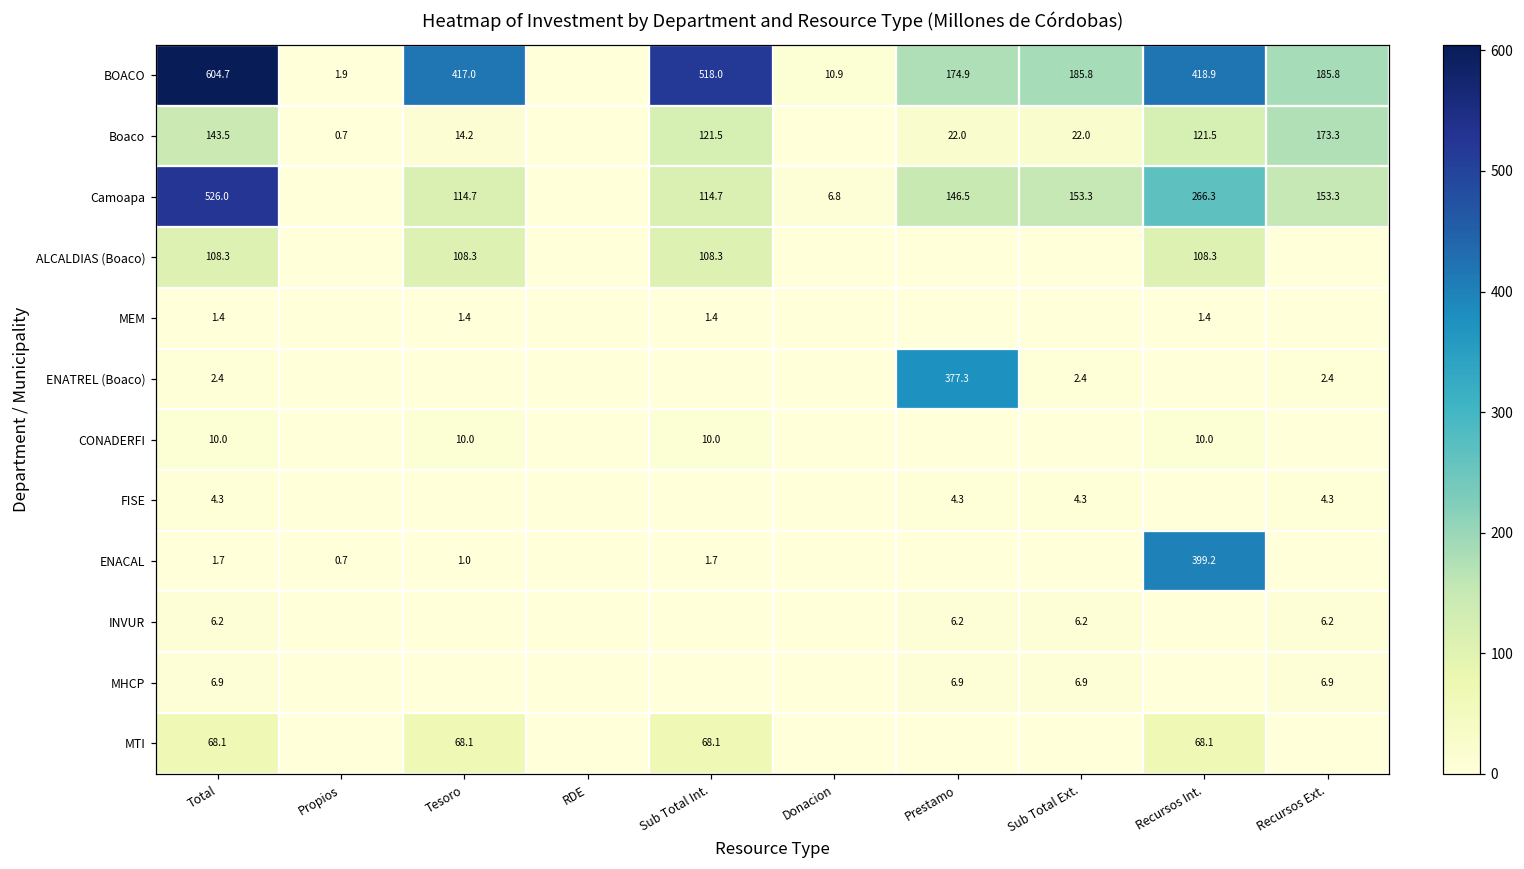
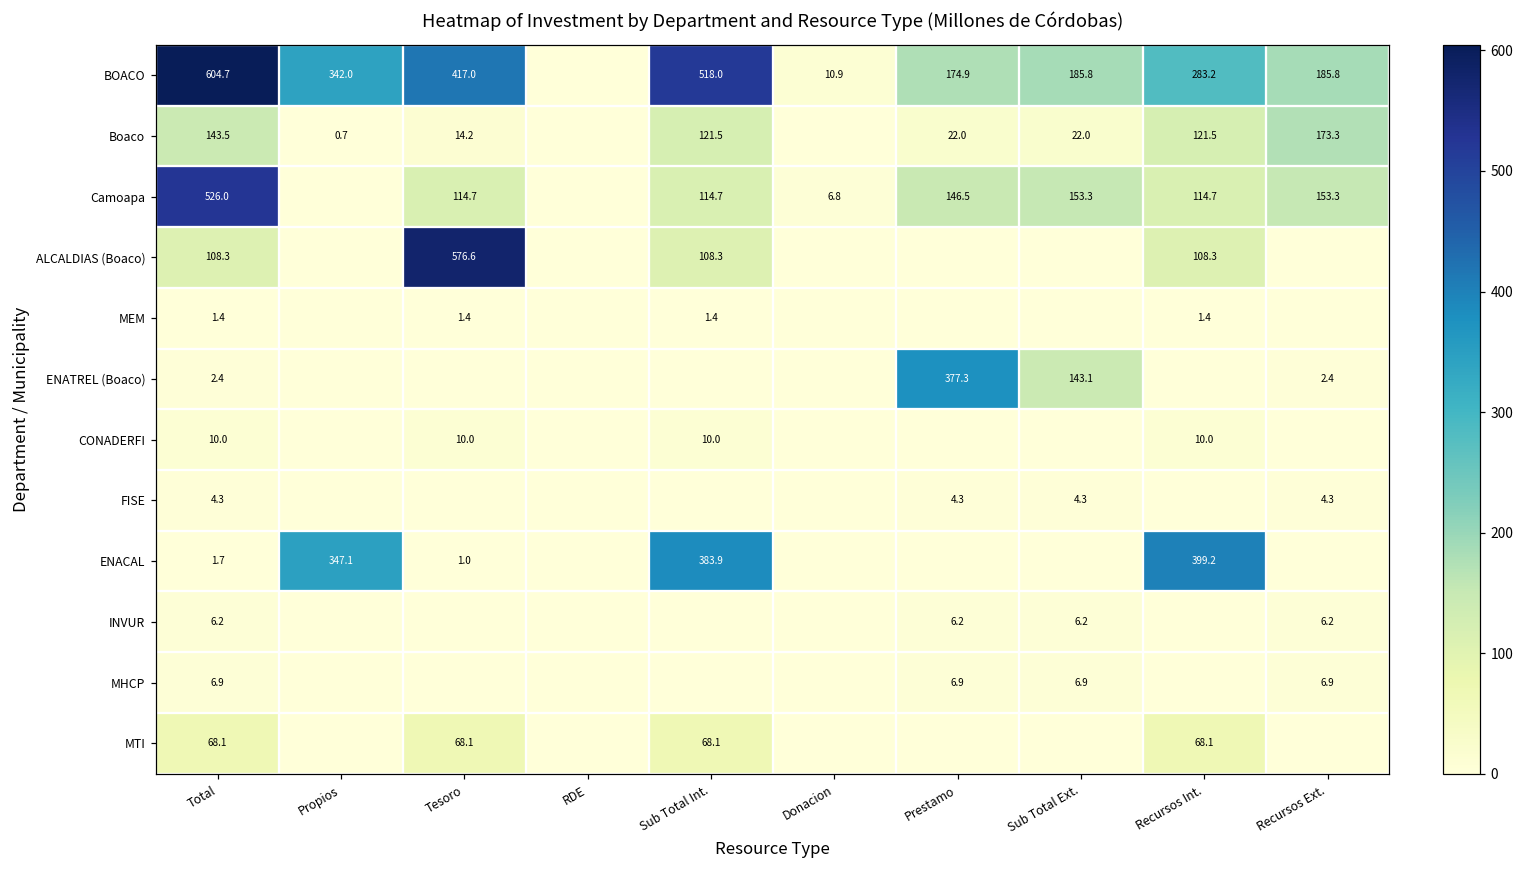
BOACO, Propios: 1.9 -> 342.0
BOACO, Recursos Int.: 418.9 -> 283.2
Camoapa, Recursos Int.: 266.3 -> 114.7
ALCALDIAS (Boaco), Tesoro: 108.3 -> 576.6
ENATREL (Boaco), Sub Total Ext.: 2.4 -> 143.1
ENACAL, Propios: 0.7 -> 347.1
ENACAL, Sub Total Int.: 1.7 -> 383.9
